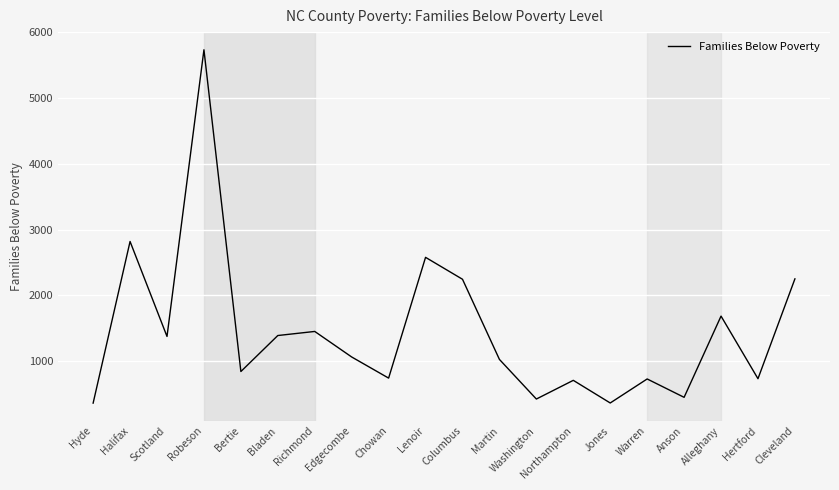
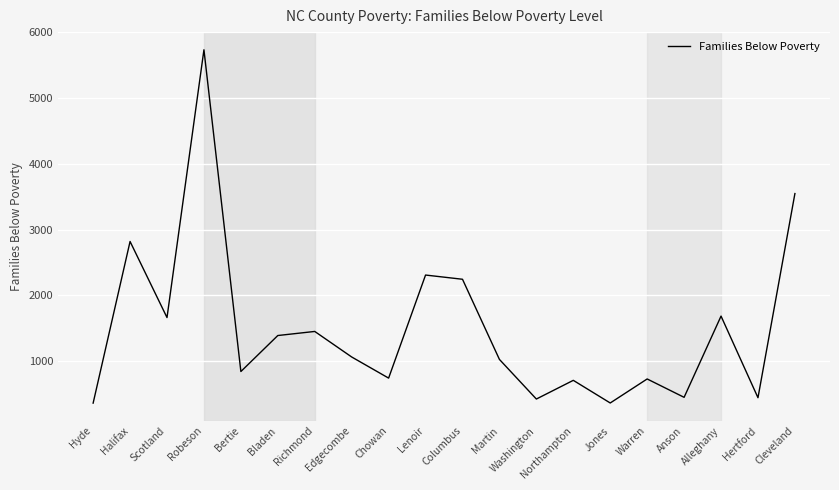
Scotland: 1400 -> 1700
Lenoir: 2600 -> 2300
Hertford: 700 -> 400
Cleveland: 2300 -> 3500
